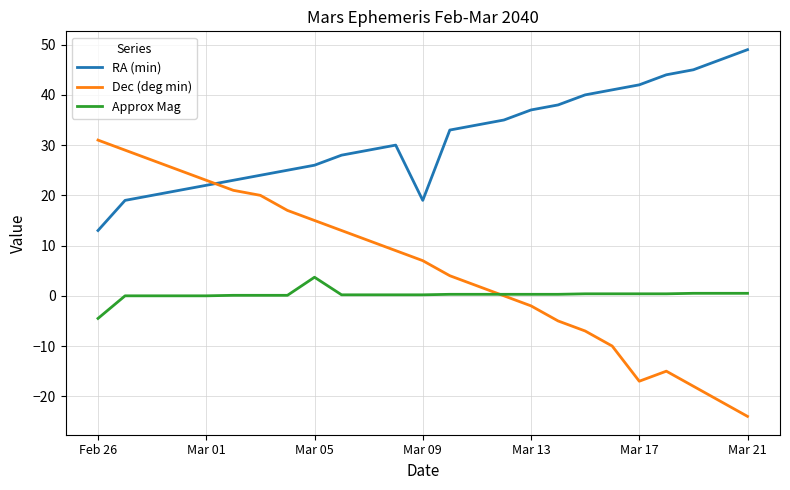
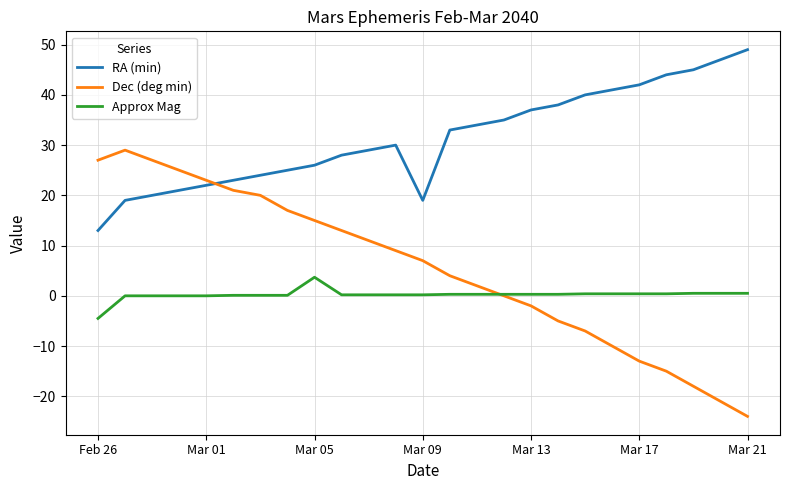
Dec (deg min), Feb 26: 31 -> 27
Dec (deg min), Mar 17: -17 -> -13
